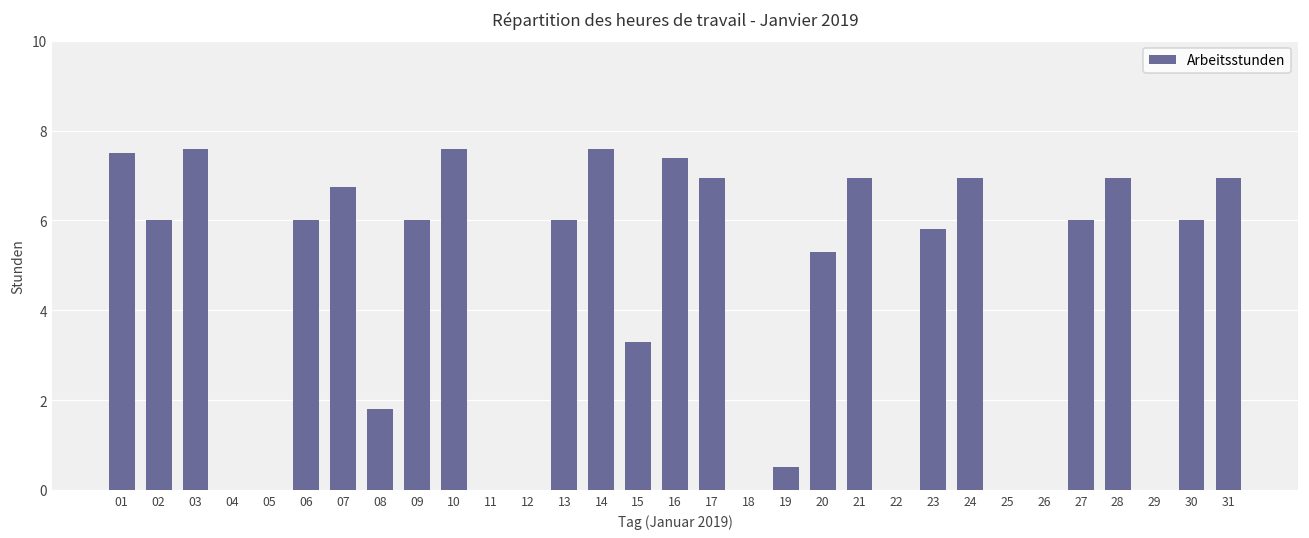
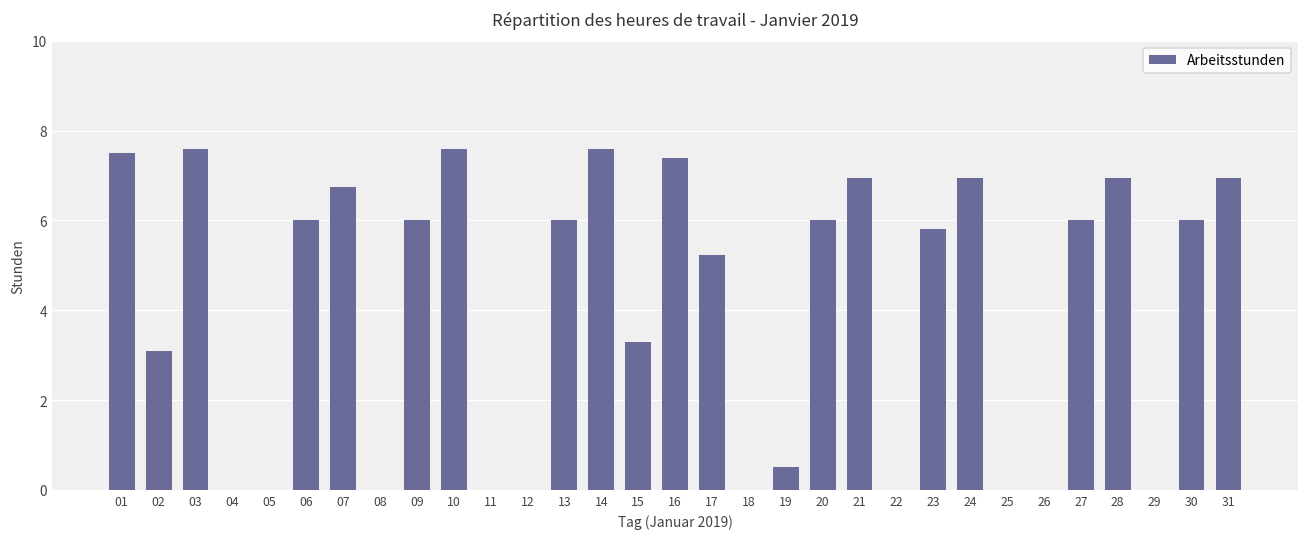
02: 6.0 -> 3.1
08: 1.8 -> 0.0
17: 7.0 -> 5.2
20: 5.3 -> 6.0
